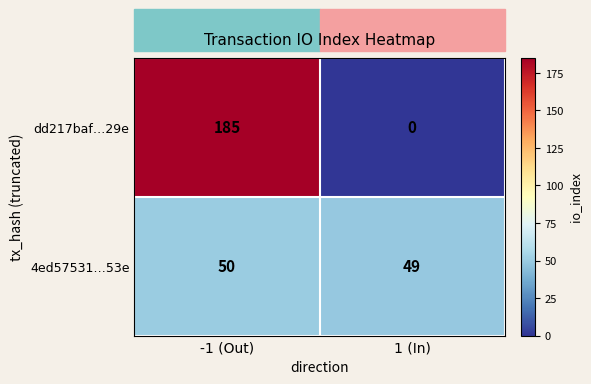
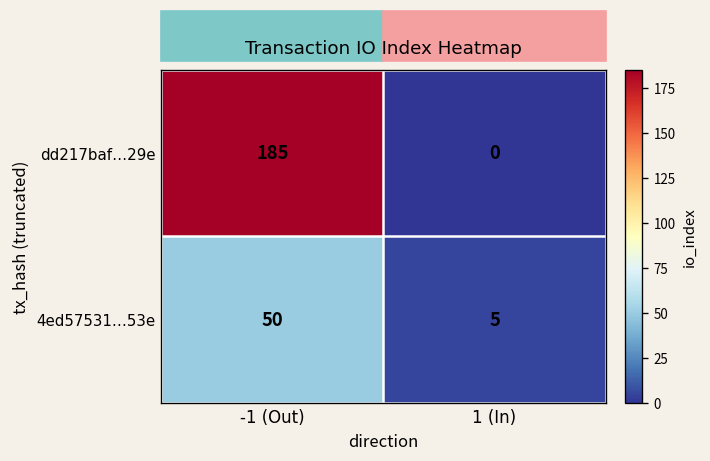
4ed57531…53e, 1 (In): 49 -> 5
